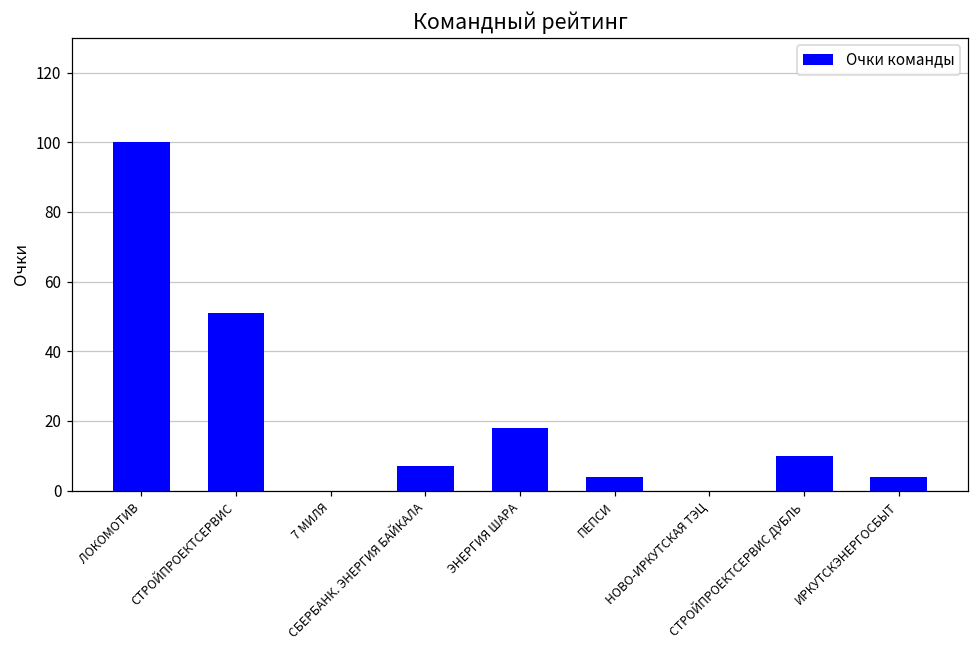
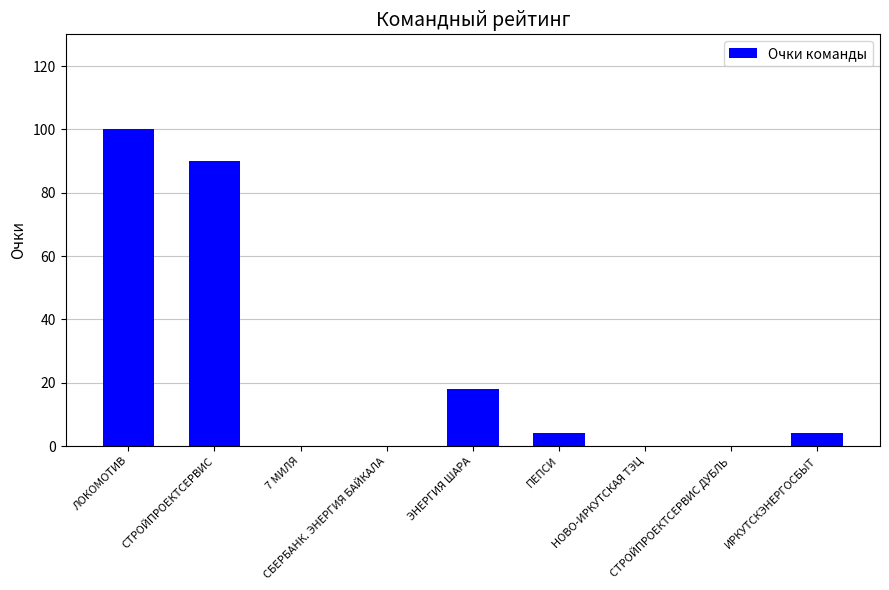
СТРОЙПРОЕКТСЕРВИС: 51 -> 90
СБЕРБАНК. ЭНЕРГИЯ БАЙКАЛА: 7 -> 0
СТРОЙПРОЕКТСЕРВИС ДУБЛЬ: 10 -> 0
